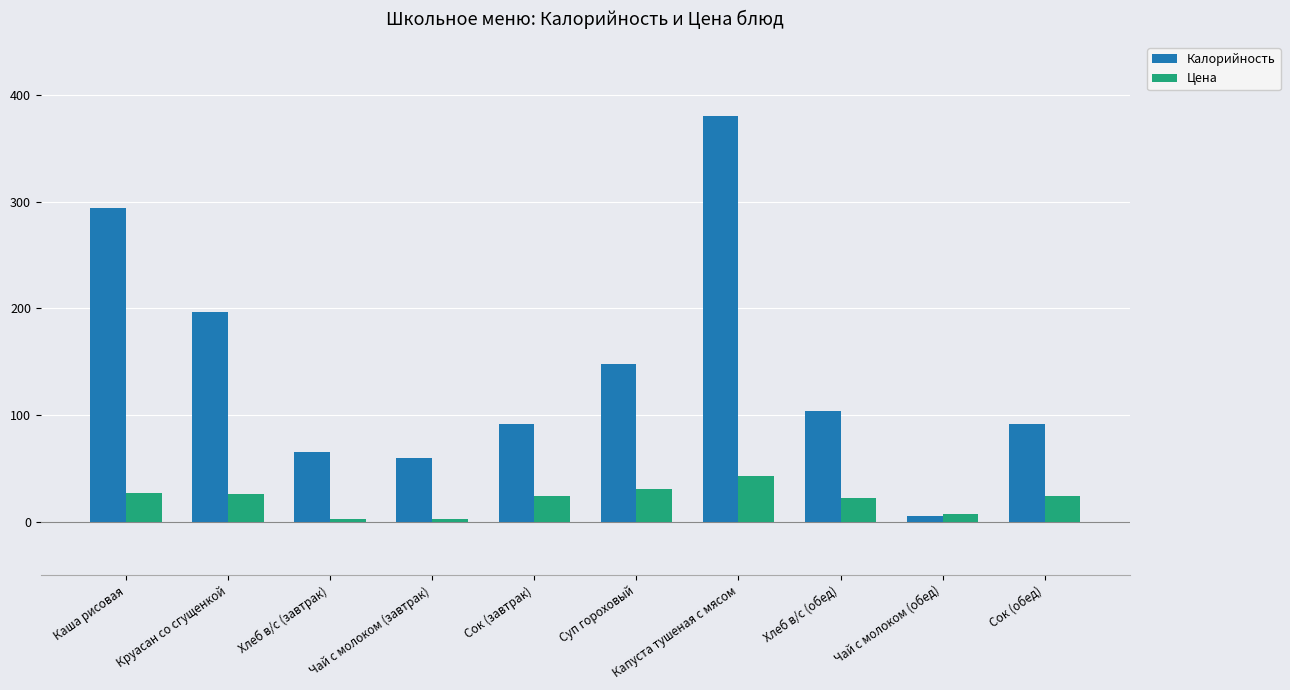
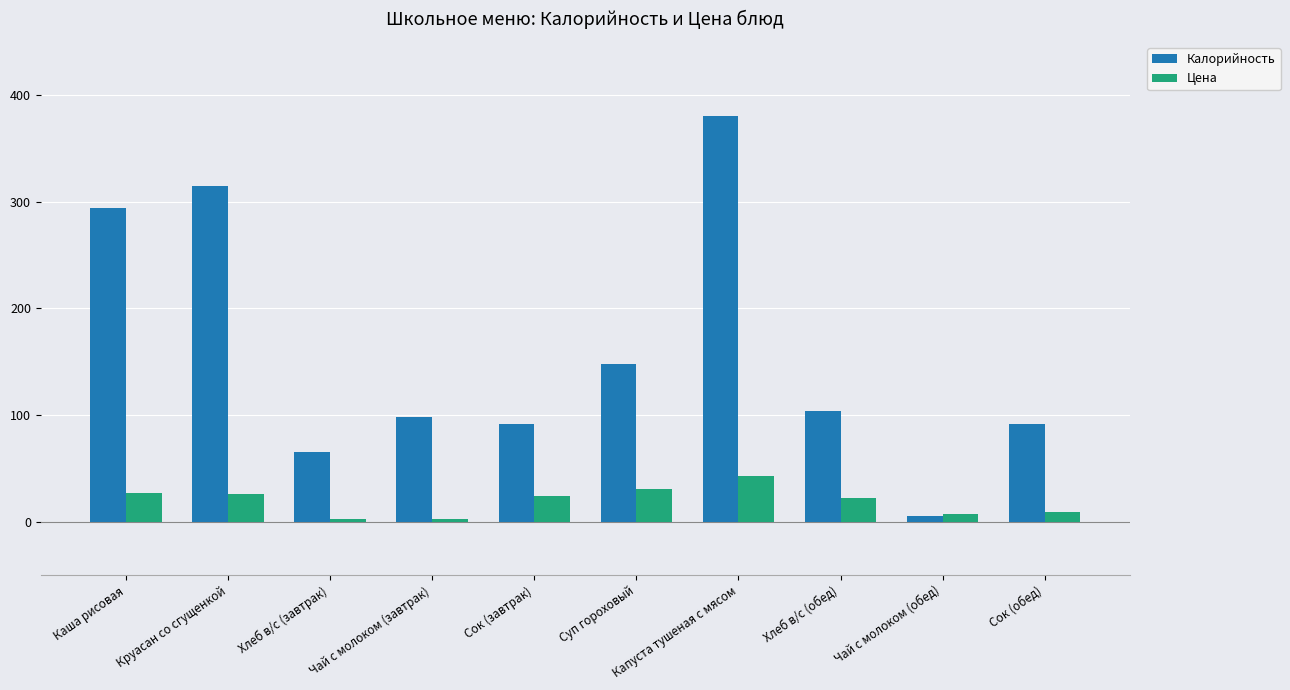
Калорийность, Круасан со сгущенкой: 197 -> 315
Калорийность, Чай с молоком (завтрак): 60 -> 98
Цена, Сок (обед): 24 -> 9
